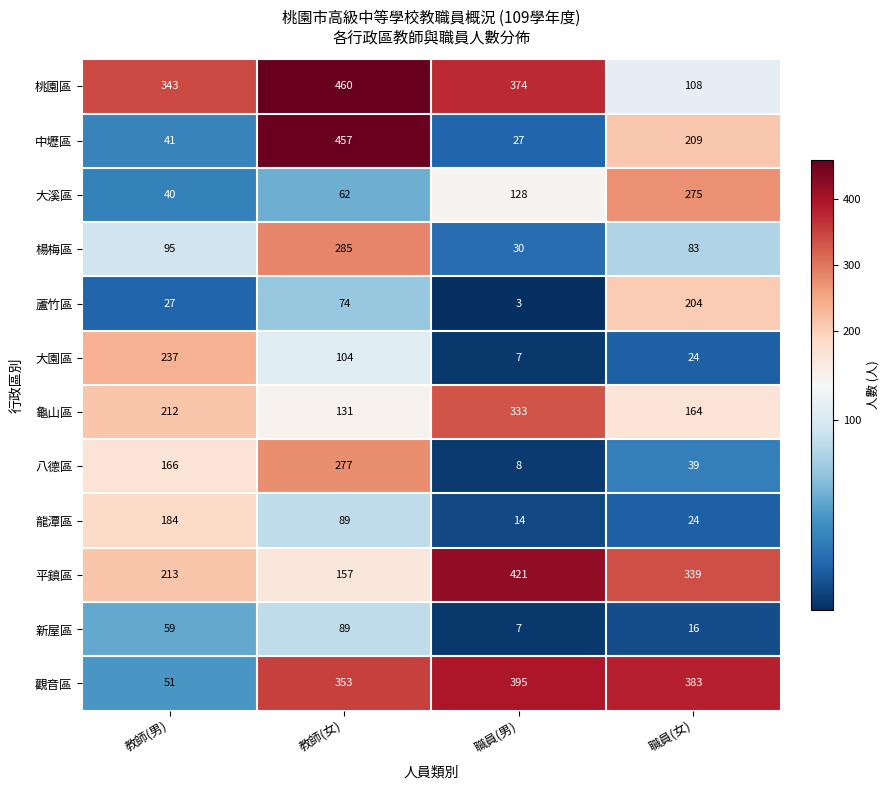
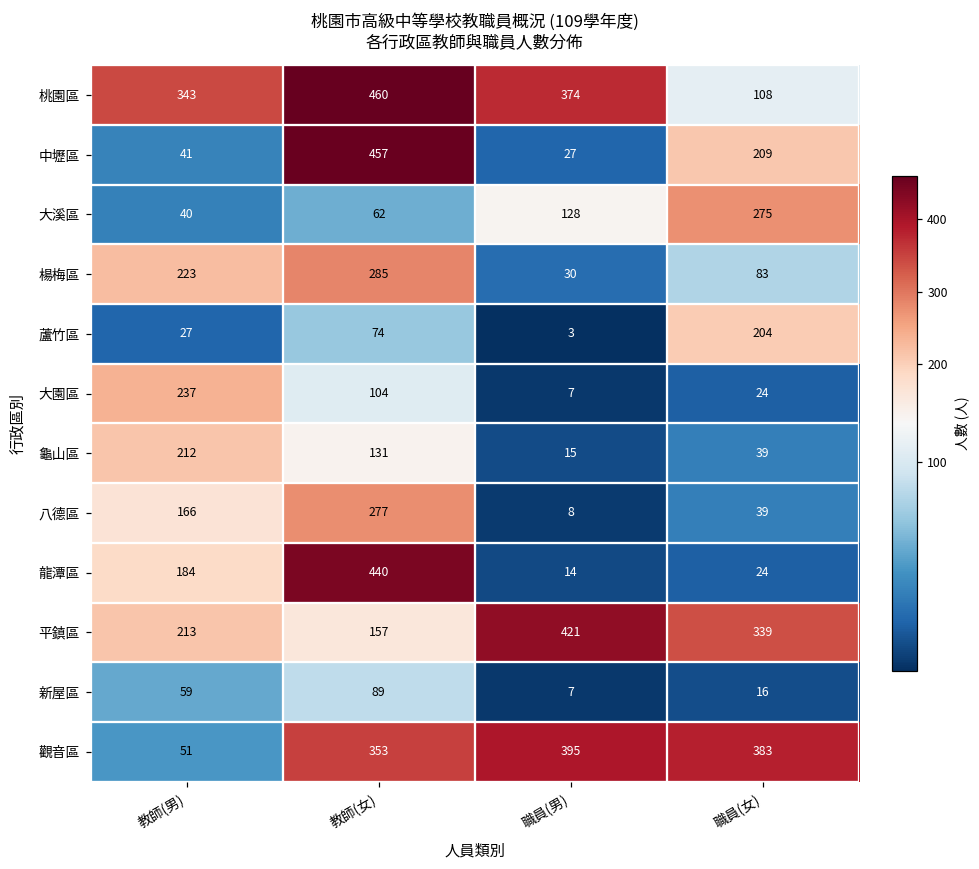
楊梅區, 教師(男): 95 -> 223
龜山區, 職員(男): 333 -> 15
龜山區, 職員(女): 164 -> 39
龍潭區, 教師(女): 89 -> 440
